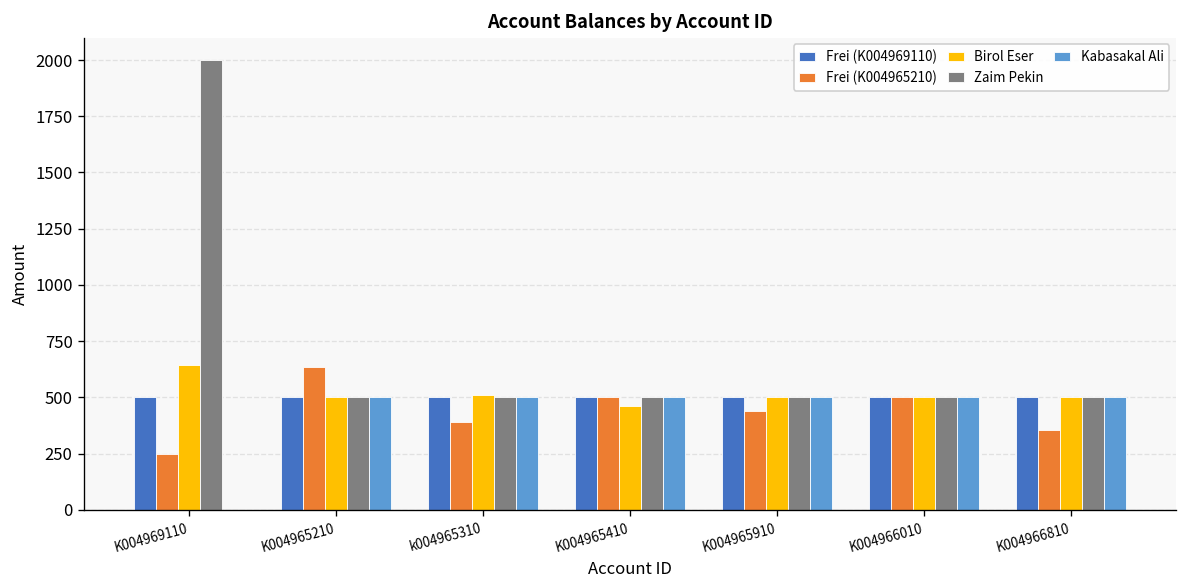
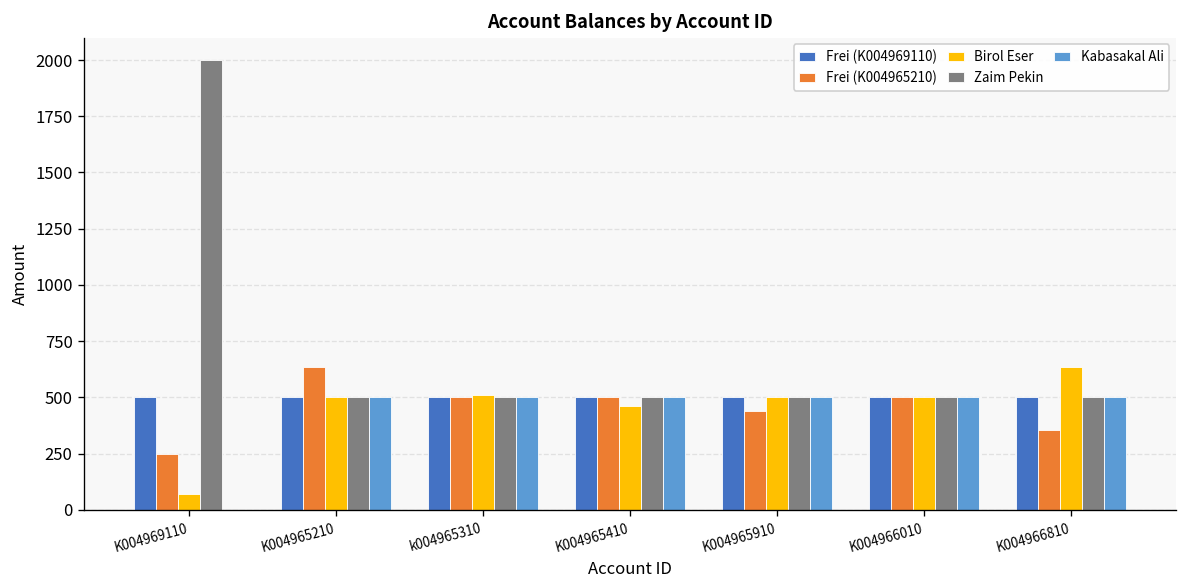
Birol Eser, K004969110: 640 -> 70
Frei (K004965210), k004965310: 390 -> 500
Birol Eser, K004966810: 500 -> 640
